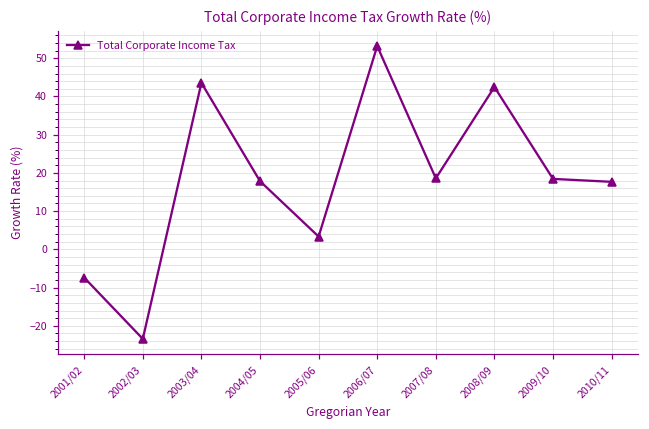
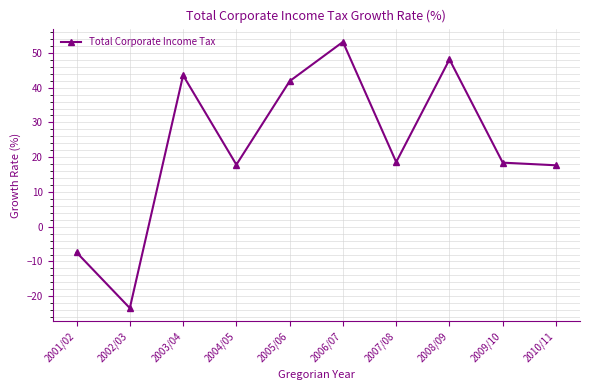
2005/06: 3 -> 42
2008/09: 42 -> 48
